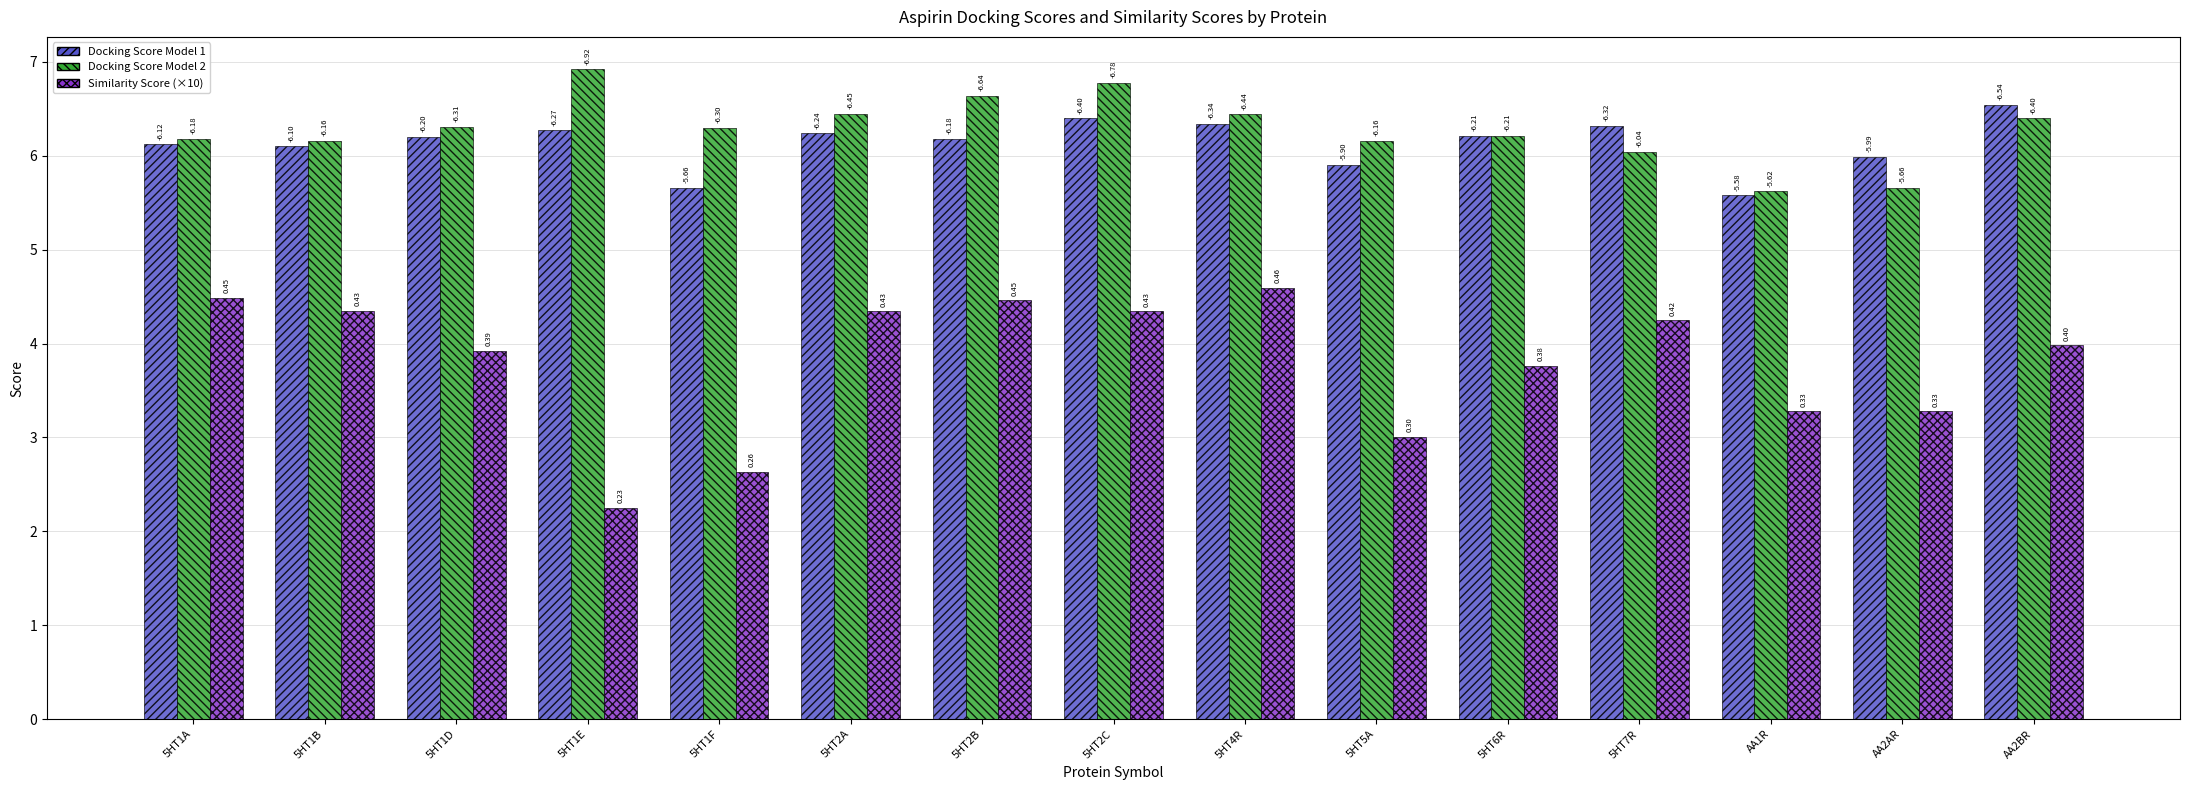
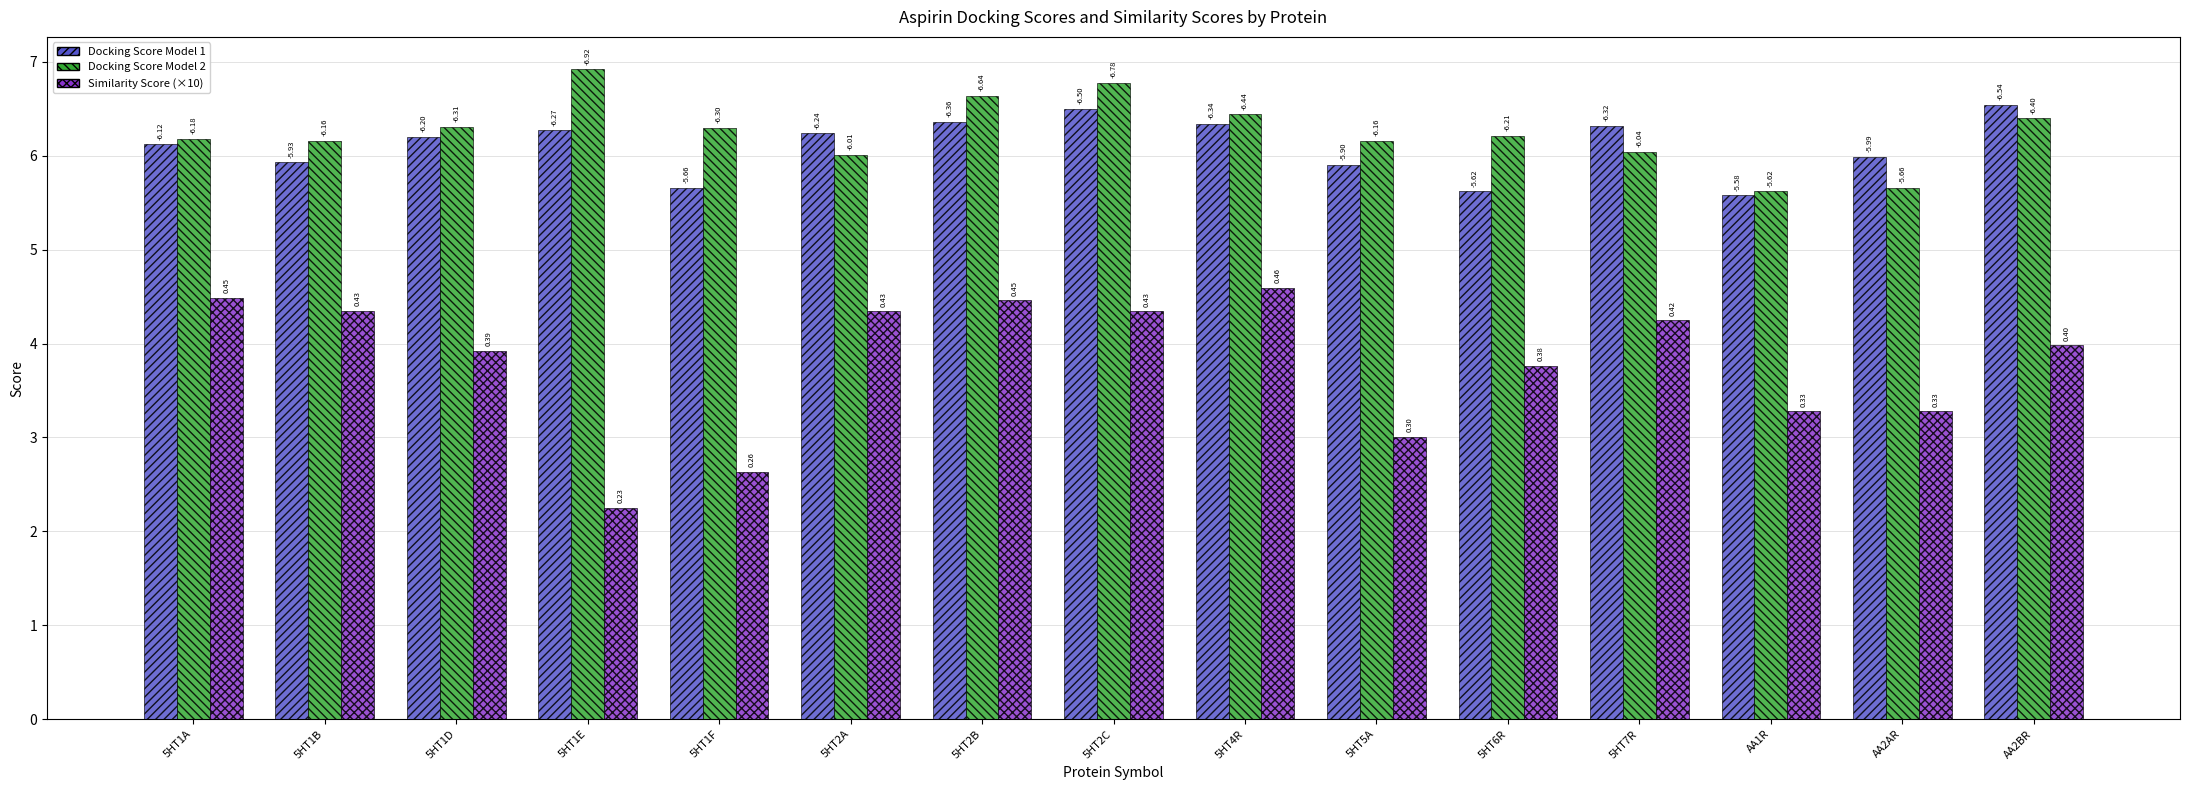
Docking Score Model 1, 5HT1B: -6.10 -> -5.93
Docking Score Model 2, 5HT2A: -6.45 -> -6.01
Docking Score Model 1, 5HT2B: -6.18 -> -6.36
Docking Score Model 1, 5HT2C: -6.40 -> -6.50
Docking Score Model 1, 5HT6R: -6.21 -> -5.62
